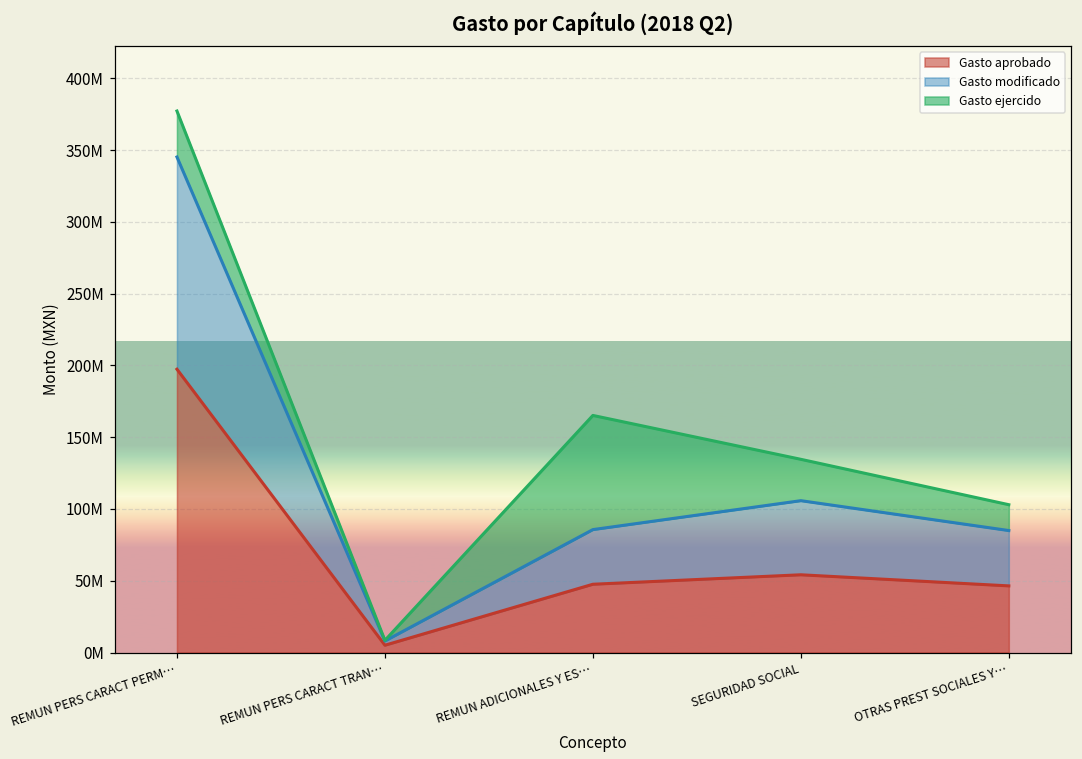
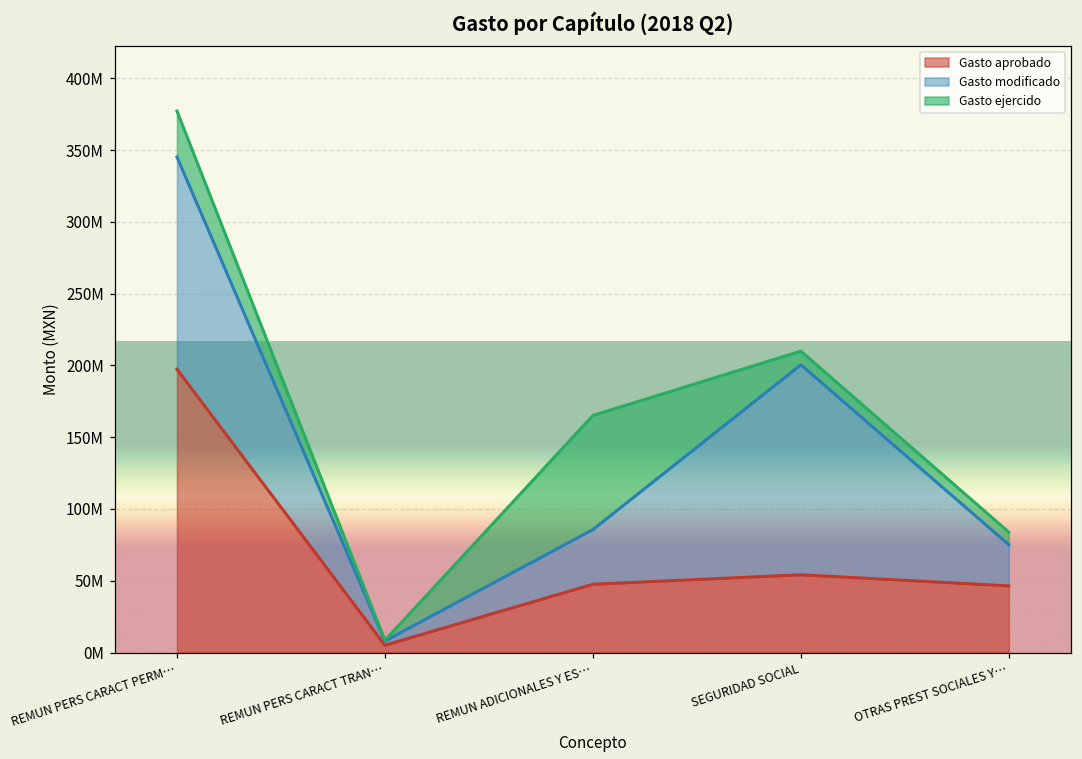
Gasto modificado, SEGURIDAD SOCIAL: 52000000 -> 146000000
Gasto ejercido, SEGURIDAD SOCIAL: 29000000 -> 9000000
Gasto modificado, OTRAS PREST SOCIALES Y…: 39000000 -> 29000000
Gasto ejercido, OTRAS PREST SOCIALES Y…: 18000000 -> 9000000
